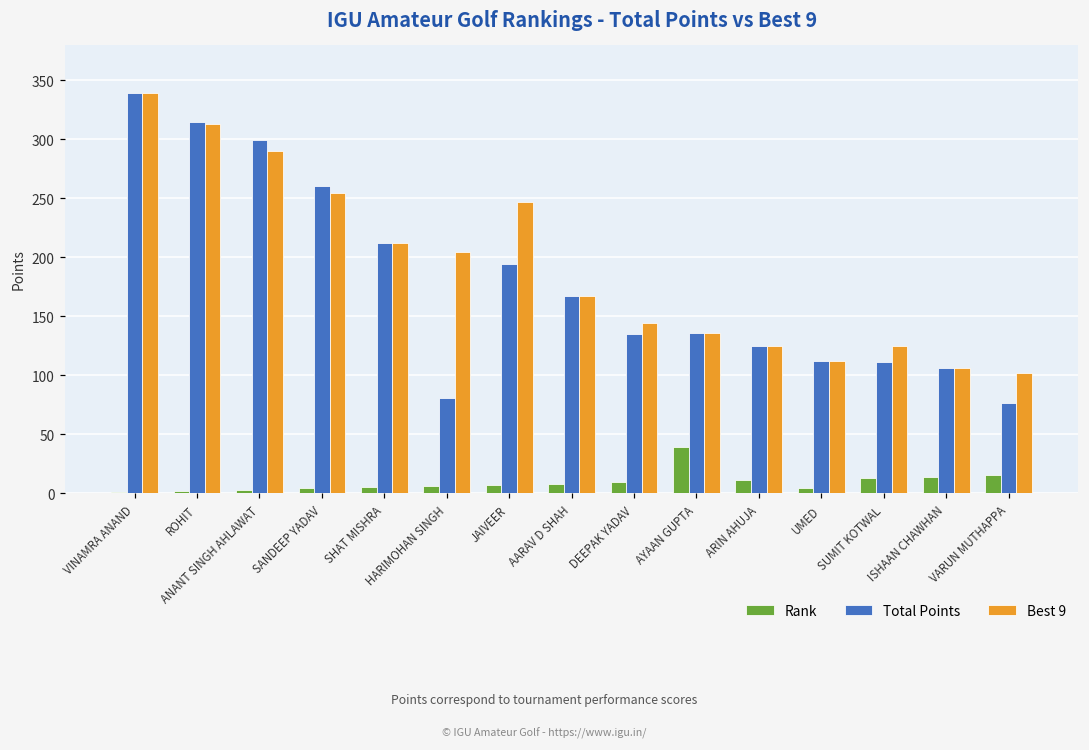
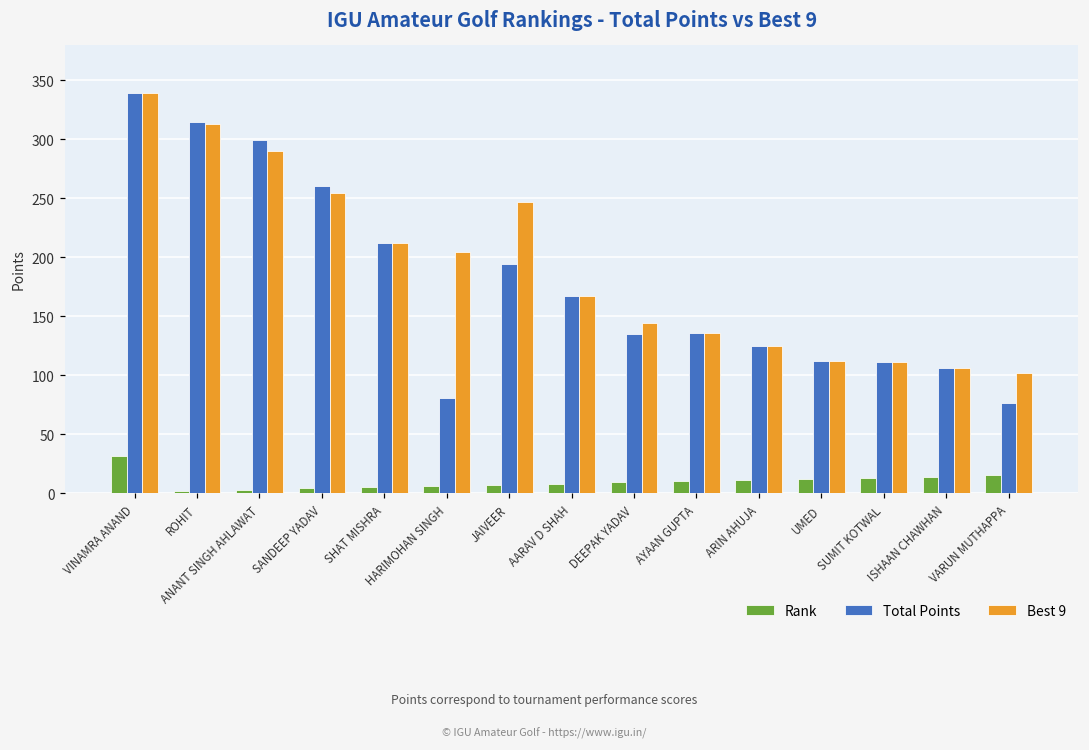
Rank, VINAMRA ANAND: 1 -> 31
Rank, AYAAN GUPTA: 39 -> 10
Rank, UMED: 4 -> 12
Best 9, SUMIT KOTWAL: 125 -> 111
